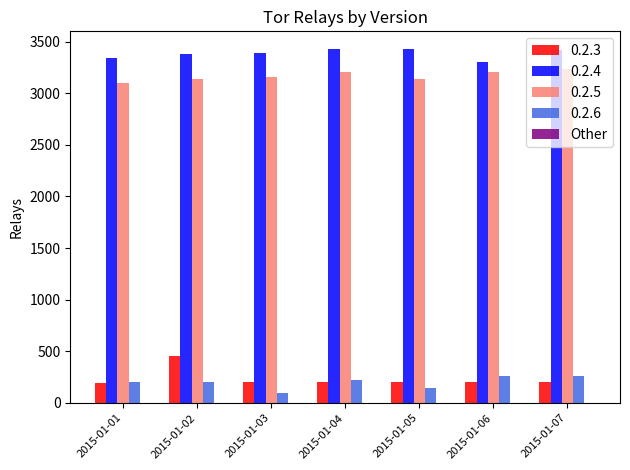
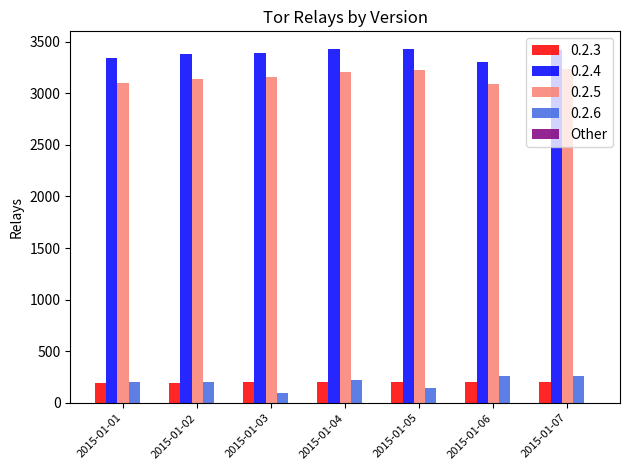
0.2.3, 2015-01-02: 450 -> 200
0.2.5, 2015-01-05: 3130 -> 3230
0.2.5, 2015-01-06: 3210 -> 3090
